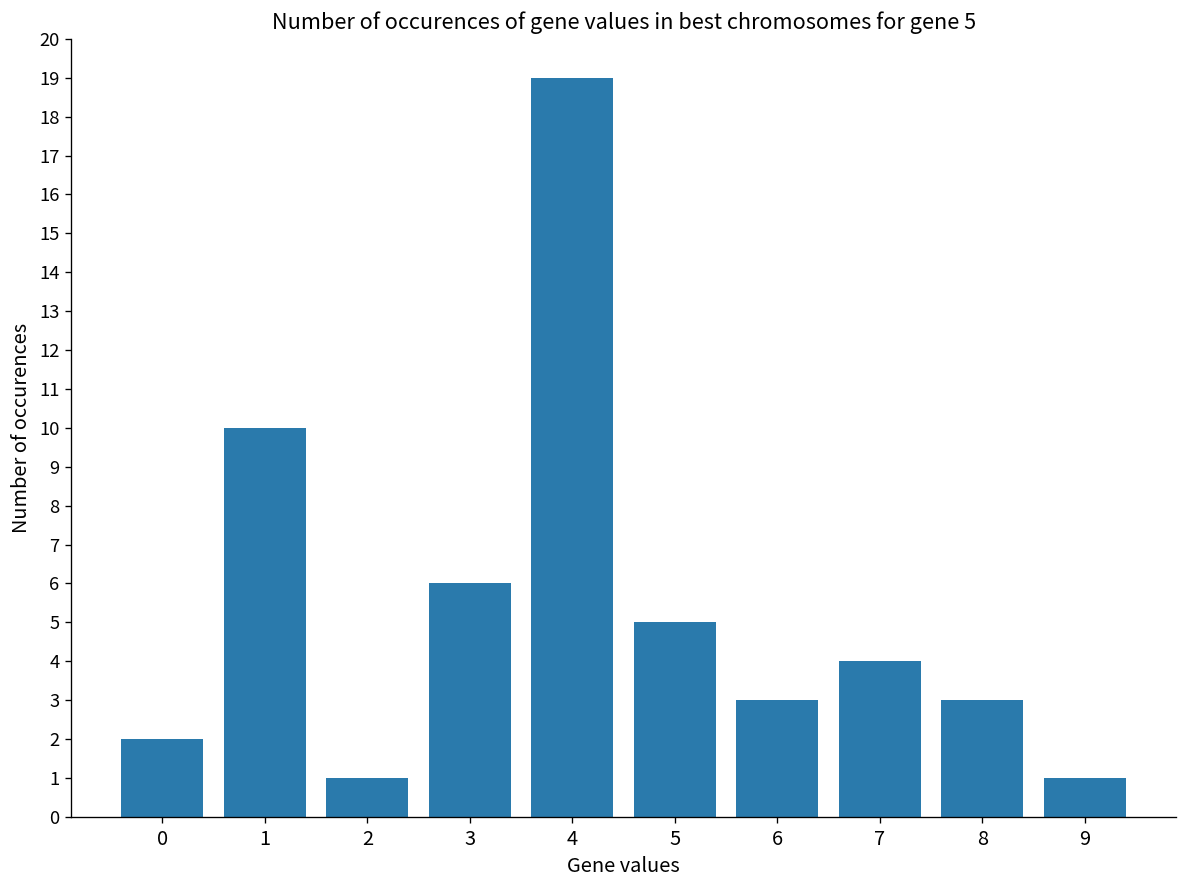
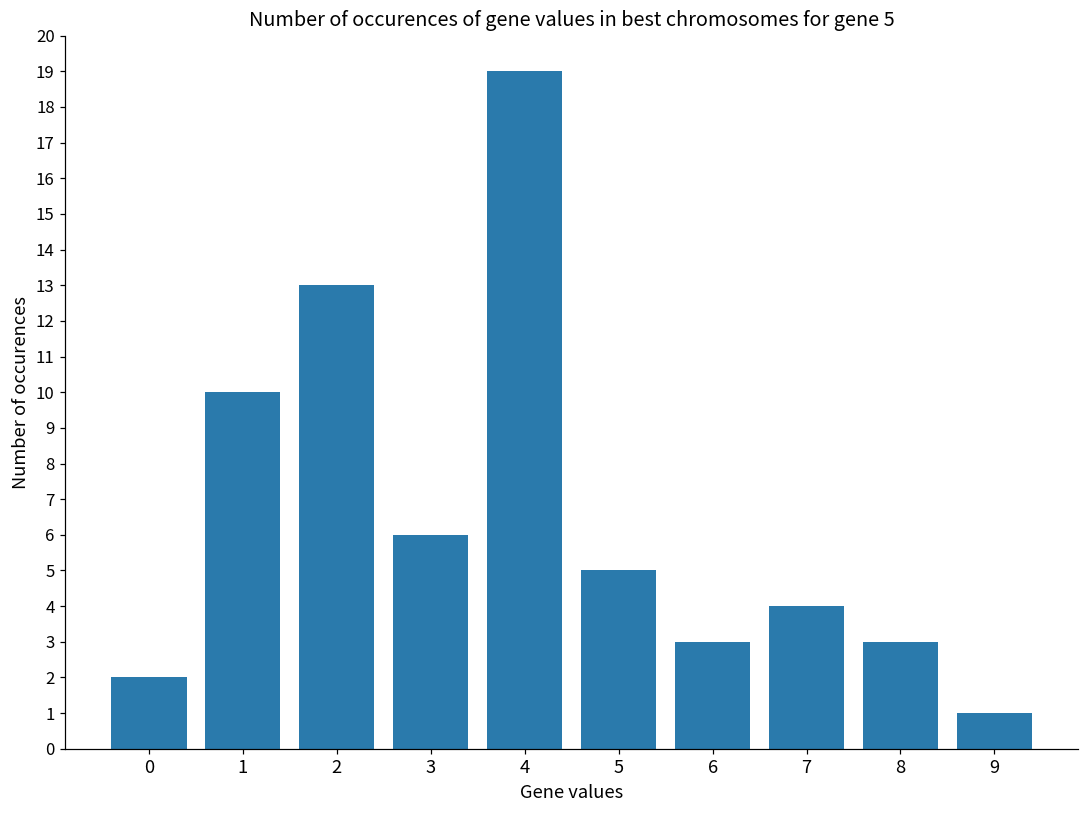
2: 1 -> 13
